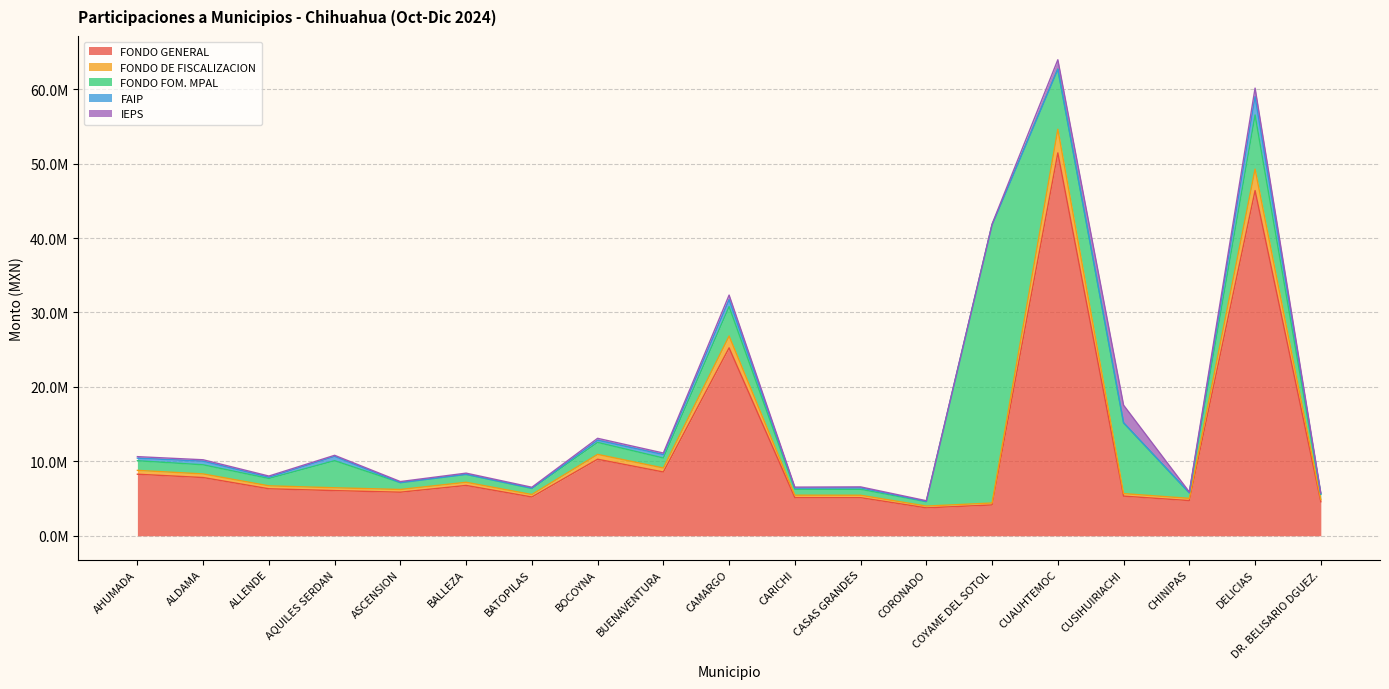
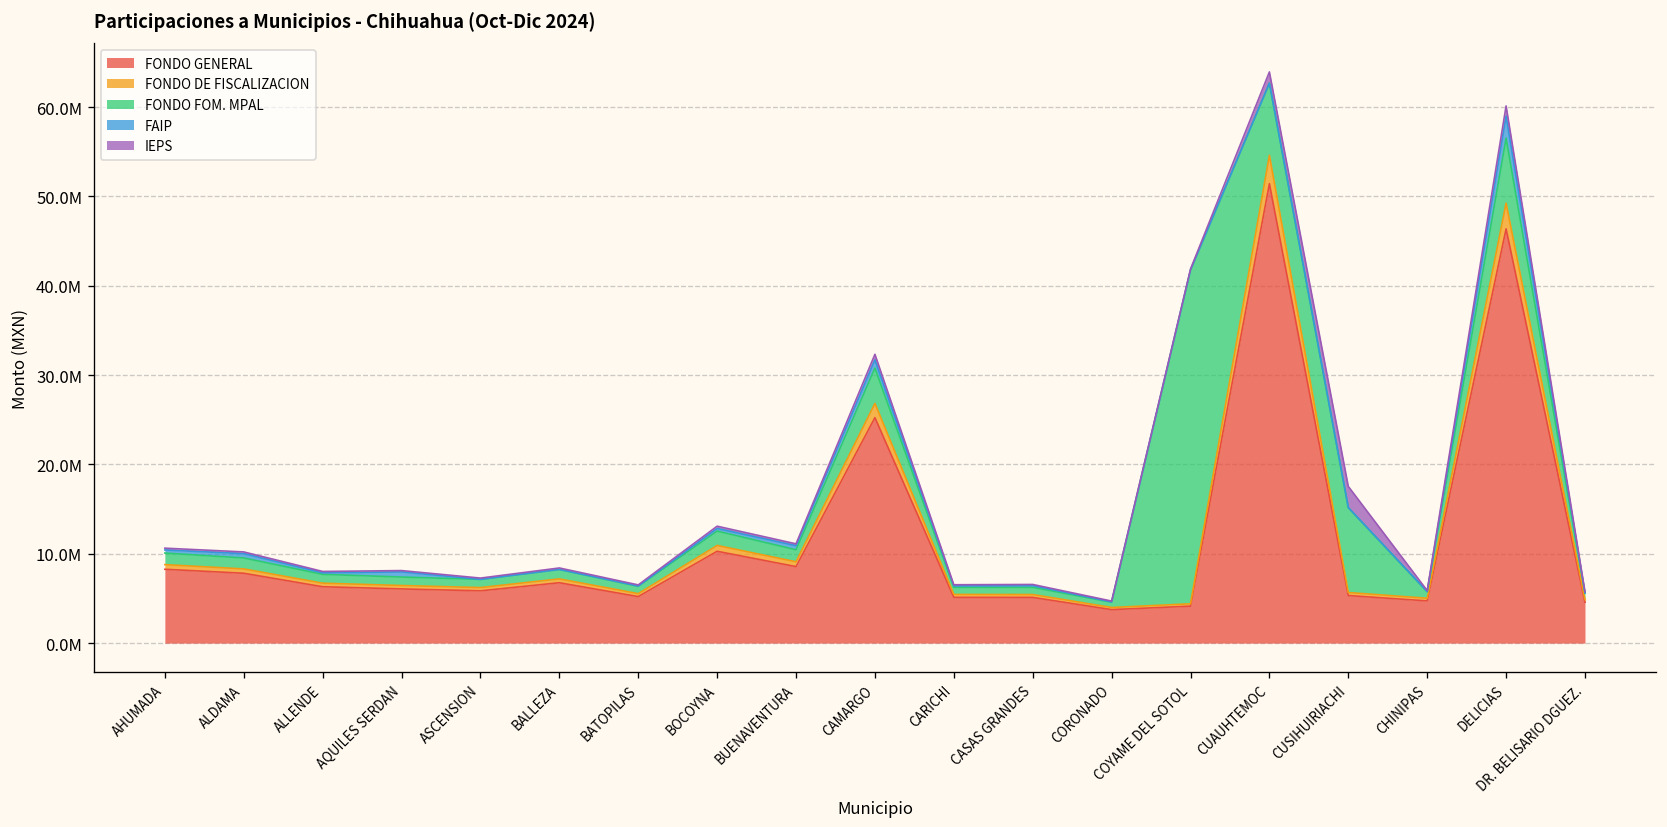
FONDO FOM. MPAL, AQUILES SERDAN: 4000000 -> 1000000
